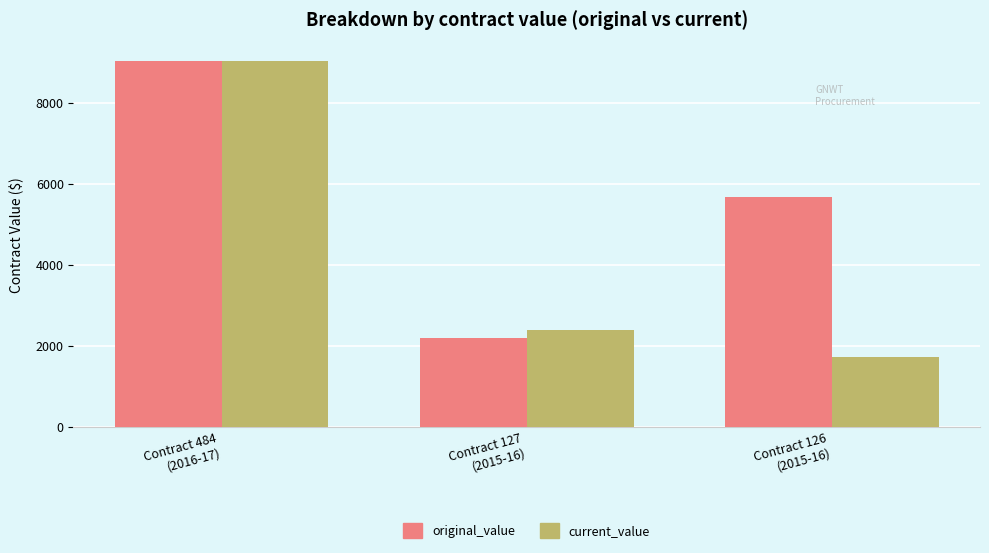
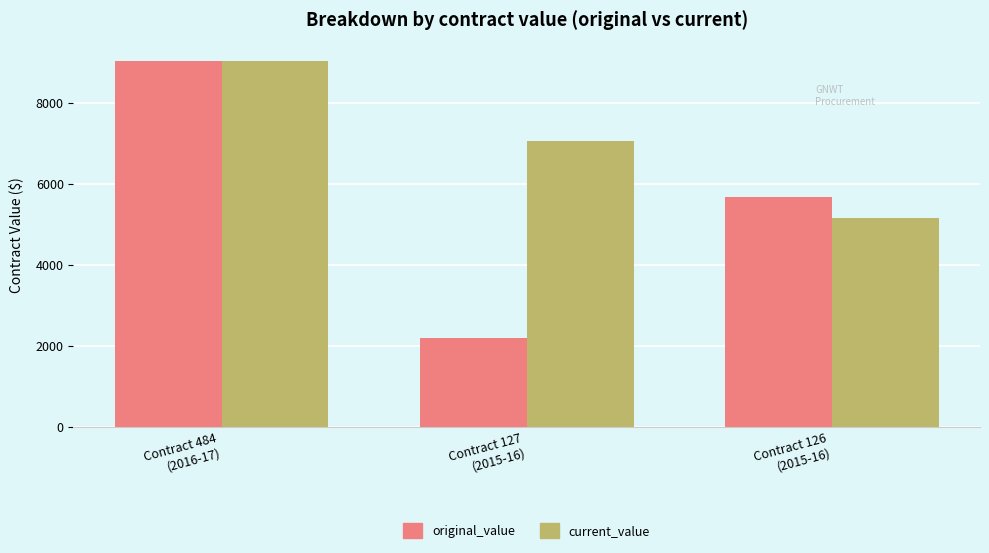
current_value, Contract 127 (2015-16): 2400 -> 7100
current_value, Contract 126 (2015-16): 1700 -> 5200
